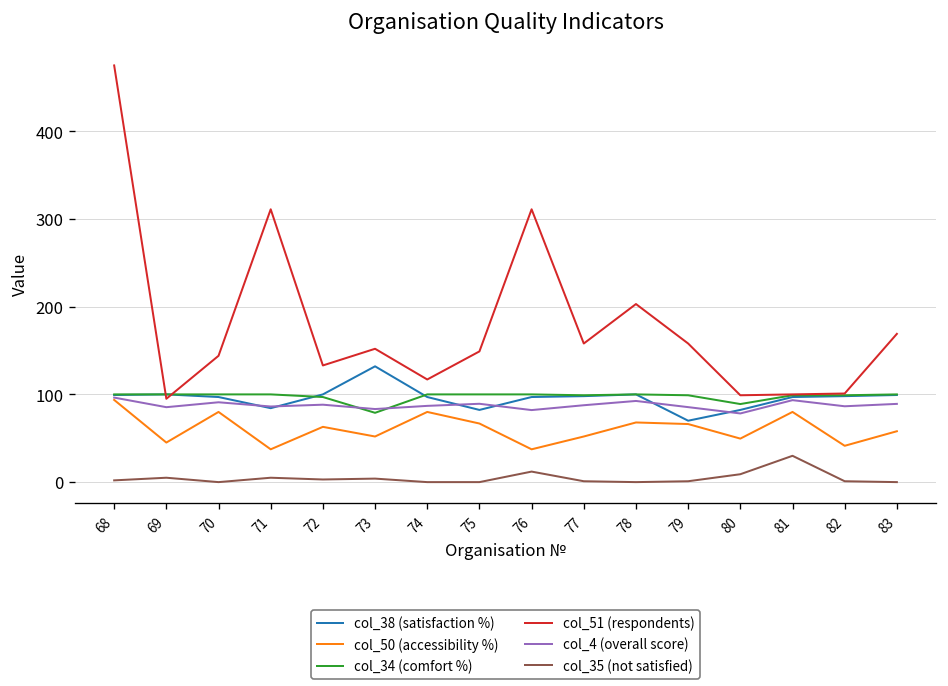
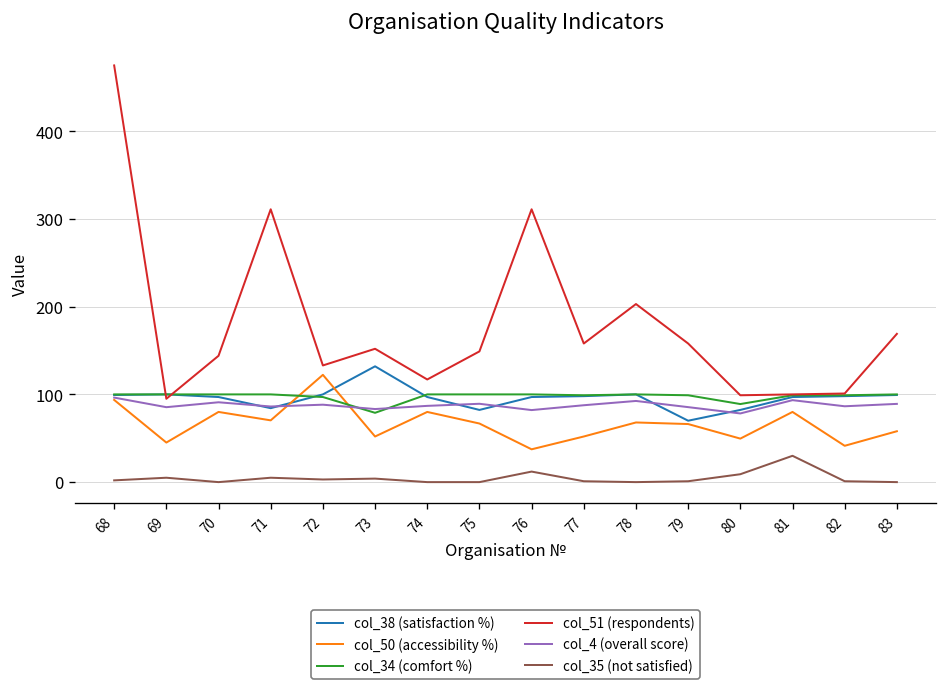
col_50 (accessibility %), 71: 40 -> 70
col_50 (accessibility %), 72: 60 -> 120
